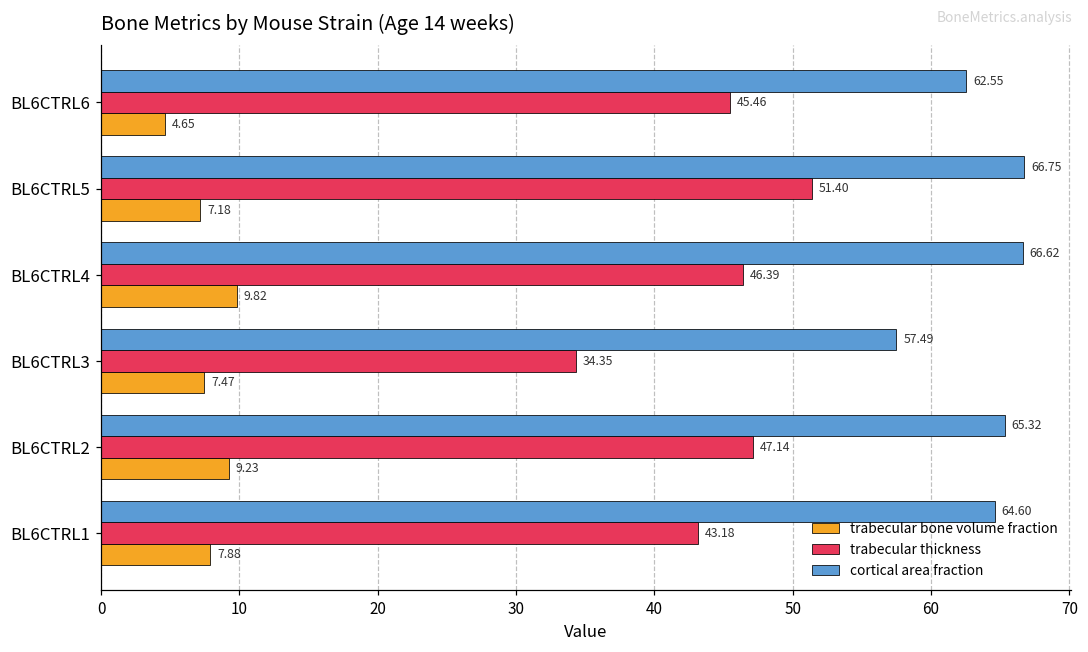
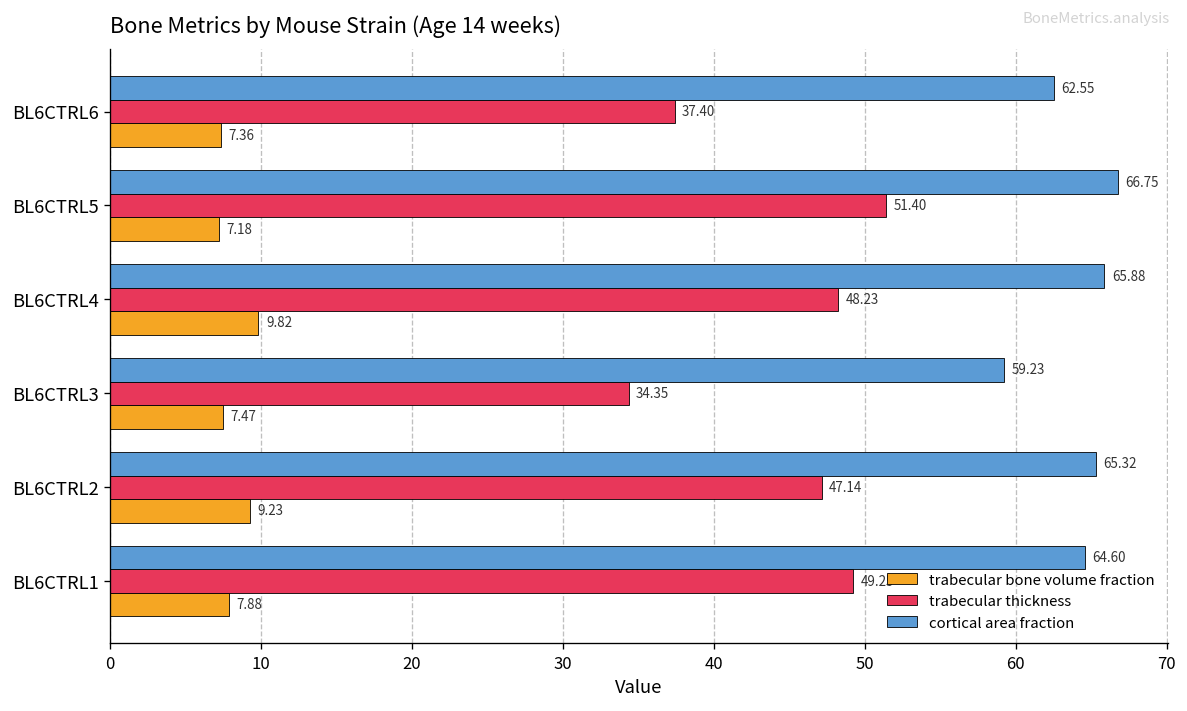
trabecular thickness, BL6CTRL6: 45.46 -> 37.40
trabecular bone volume fraction, BL6CTRL6: 4.65 -> 7.36
cortical area fraction, BL6CTRL4: 66.62 -> 65.88
trabecular thickness, BL6CTRL4: 46.39 -> 48.23
cortical area fraction, BL6CTRL3: 57.49 -> 59.23
trabecular thickness, BL6CTRL1: 43.18 -> 49.25
